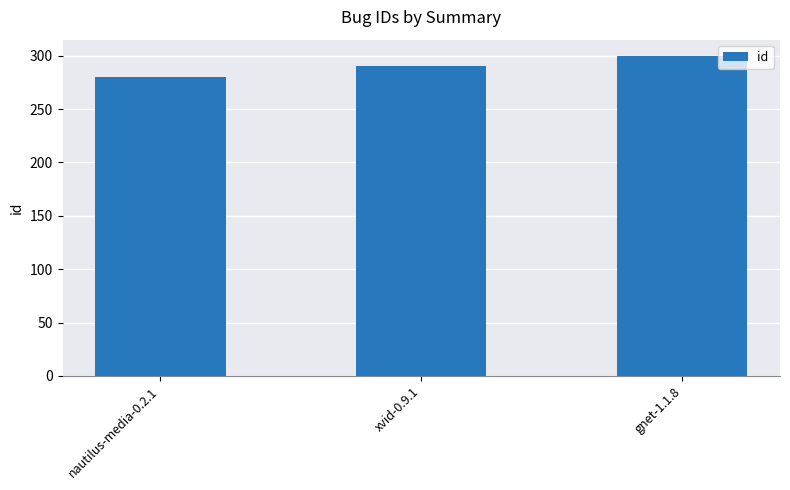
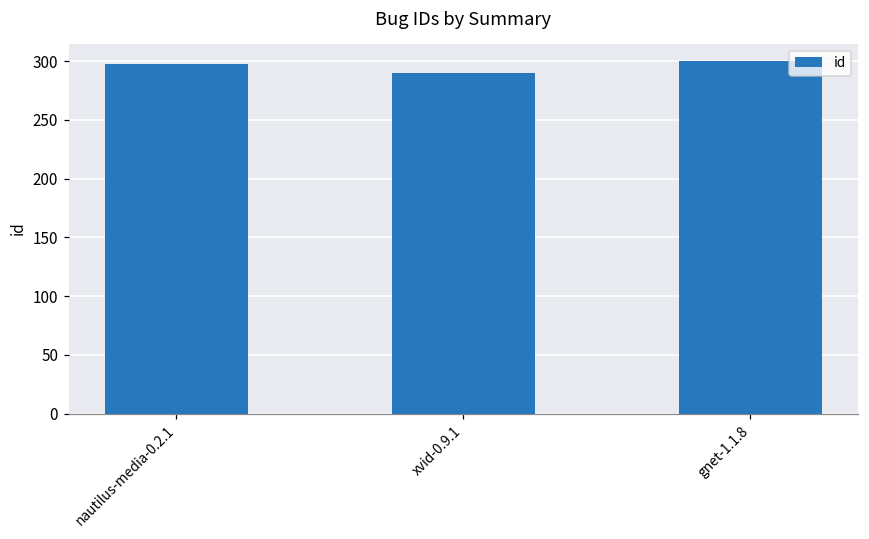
nautilus-media-0.2.1: 280 -> 298
